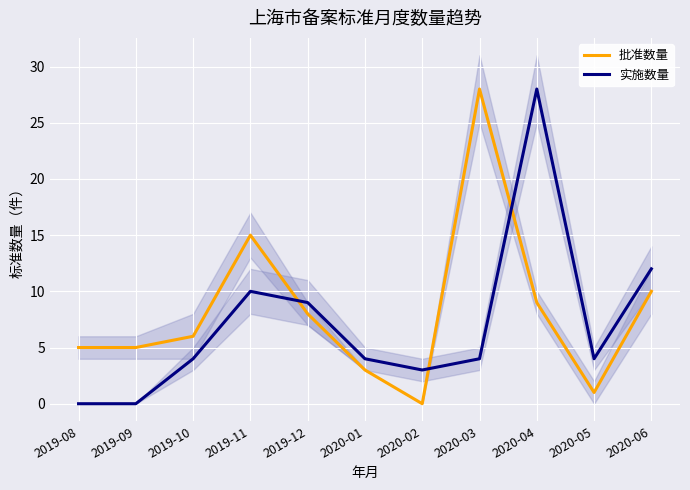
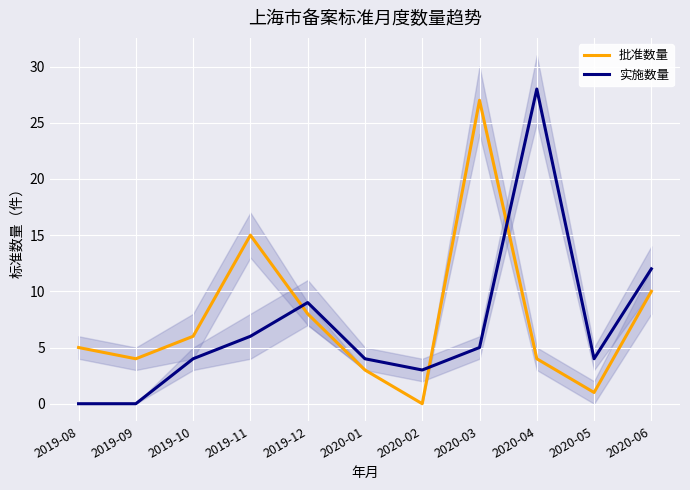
批准数量, 2019-09: 5 -> 4
实施数量, 2019-11: 10 -> 6
批准数量, 2020-03: 28 -> 27
实施数量, 2020-03: 4 -> 5
批准数量, 2020-04: 9 -> 4
